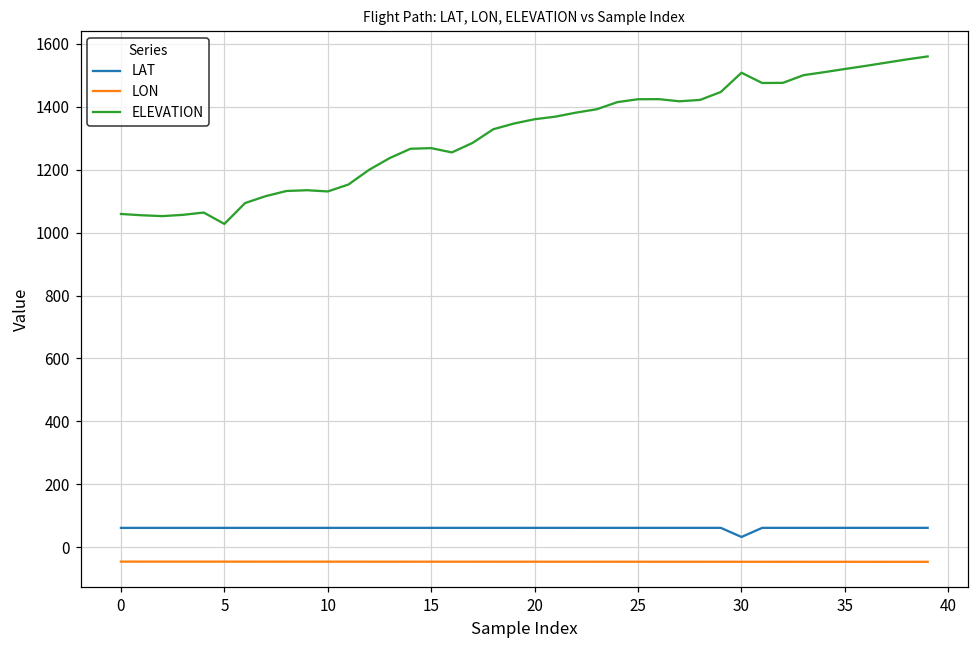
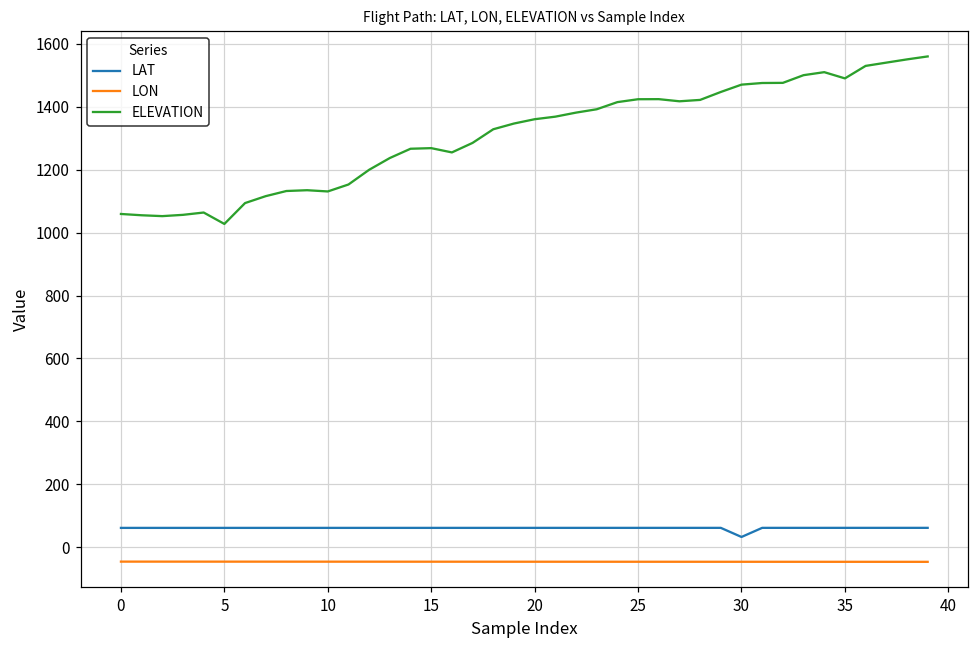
ELEVATION, 30: 1510 -> 1470
ELEVATION, 35: 1520 -> 1490
